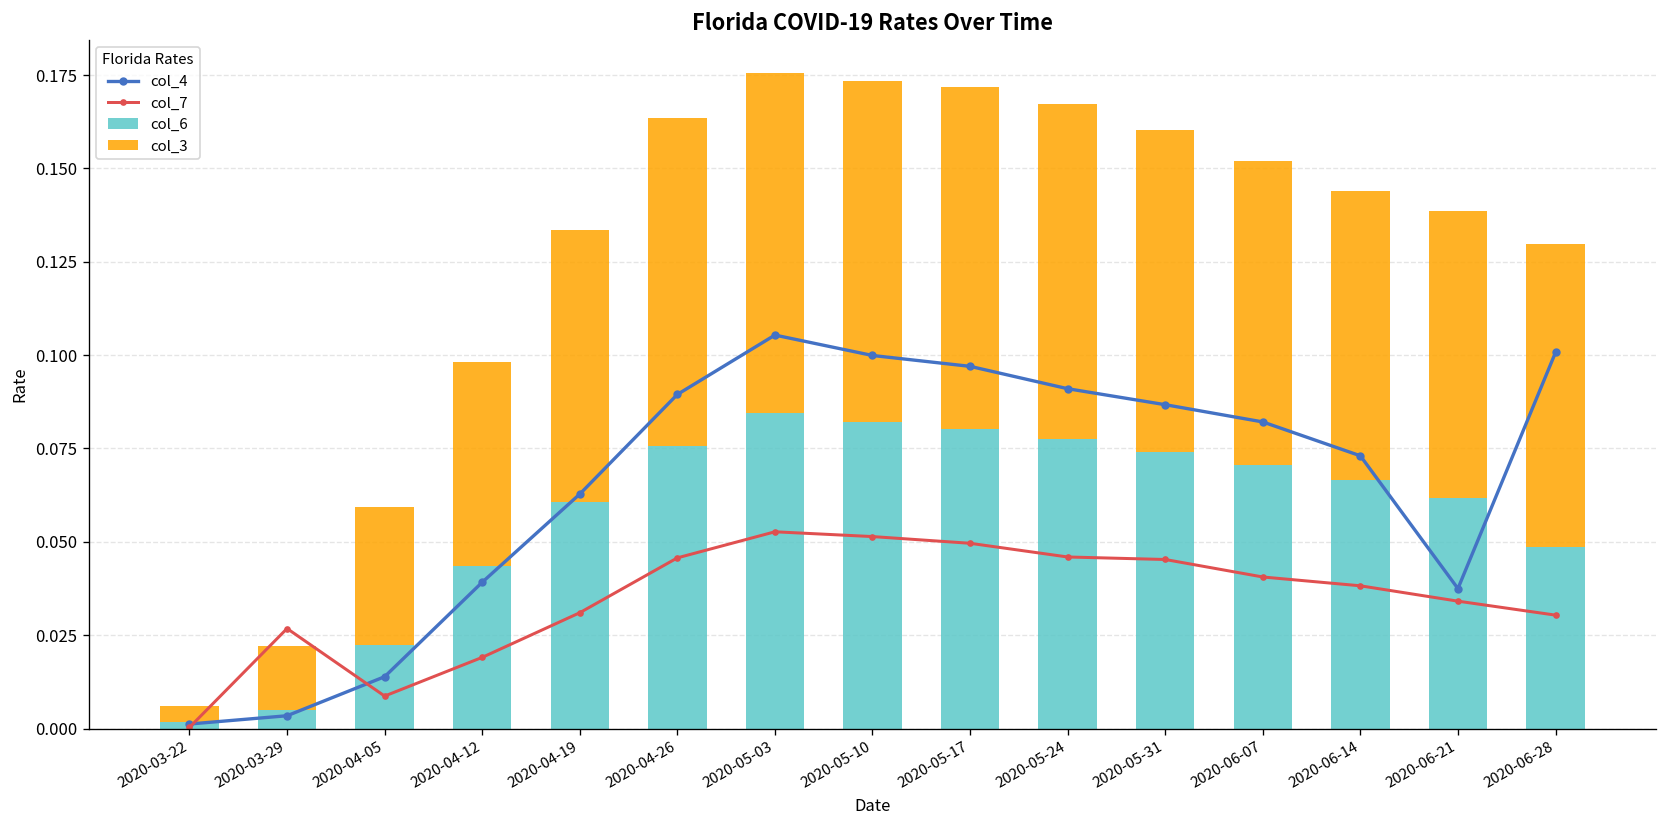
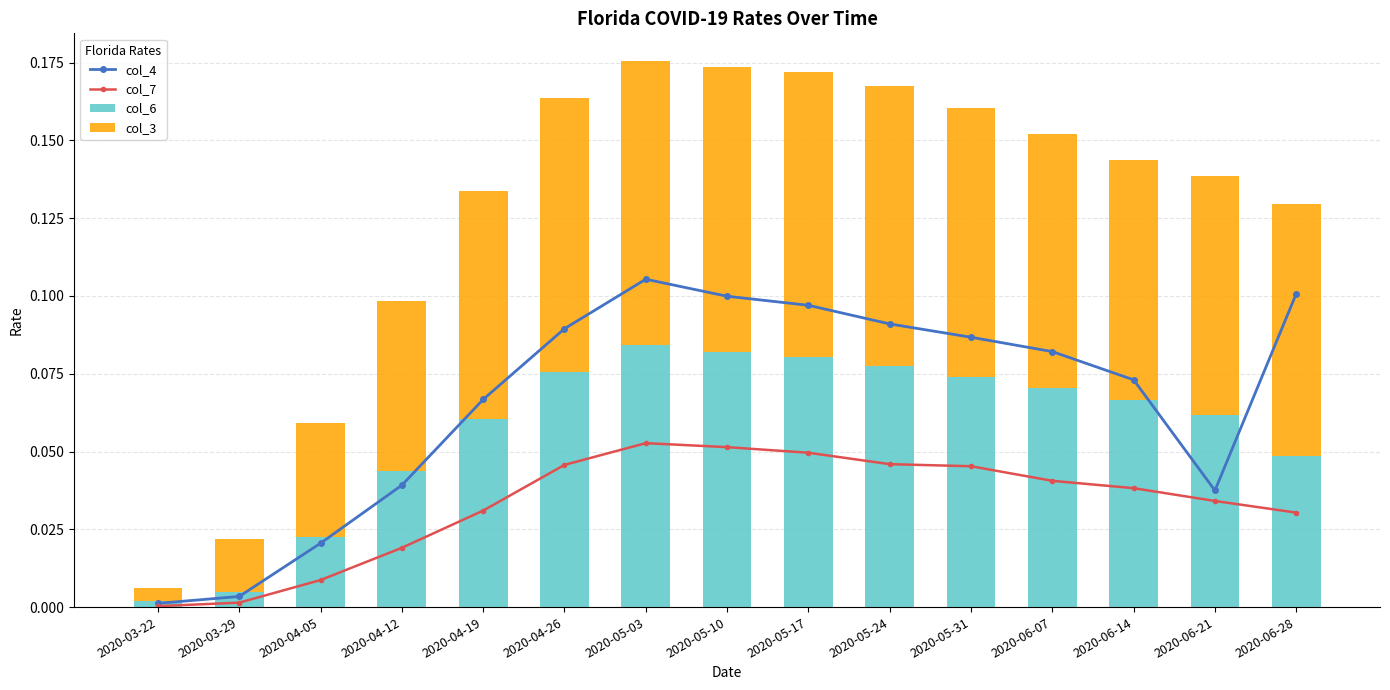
col_7, 2020-03-29: 0.027 -> 0.001
col_4, 2020-04-05: 0.014 -> 0.021
col_4, 2020-04-19: 0.063 -> 0.067
